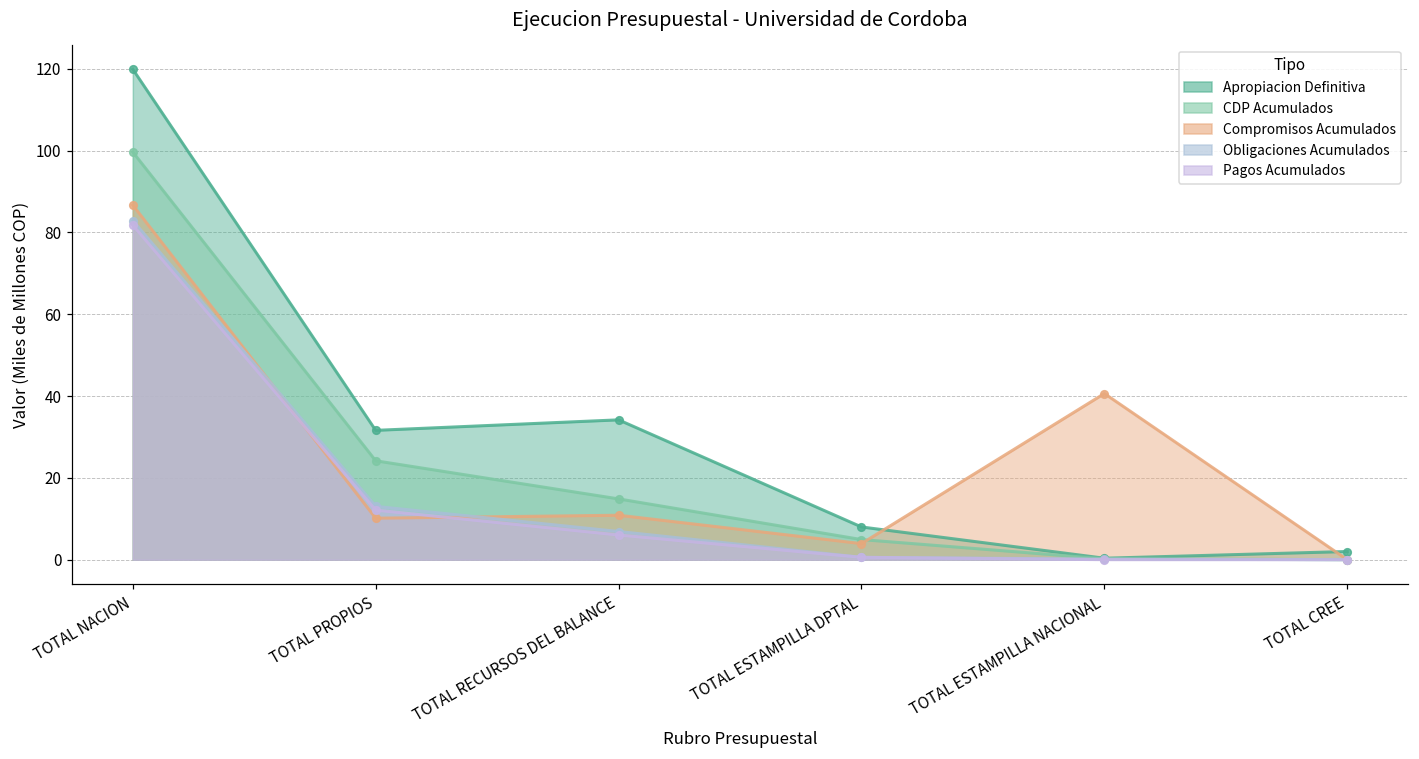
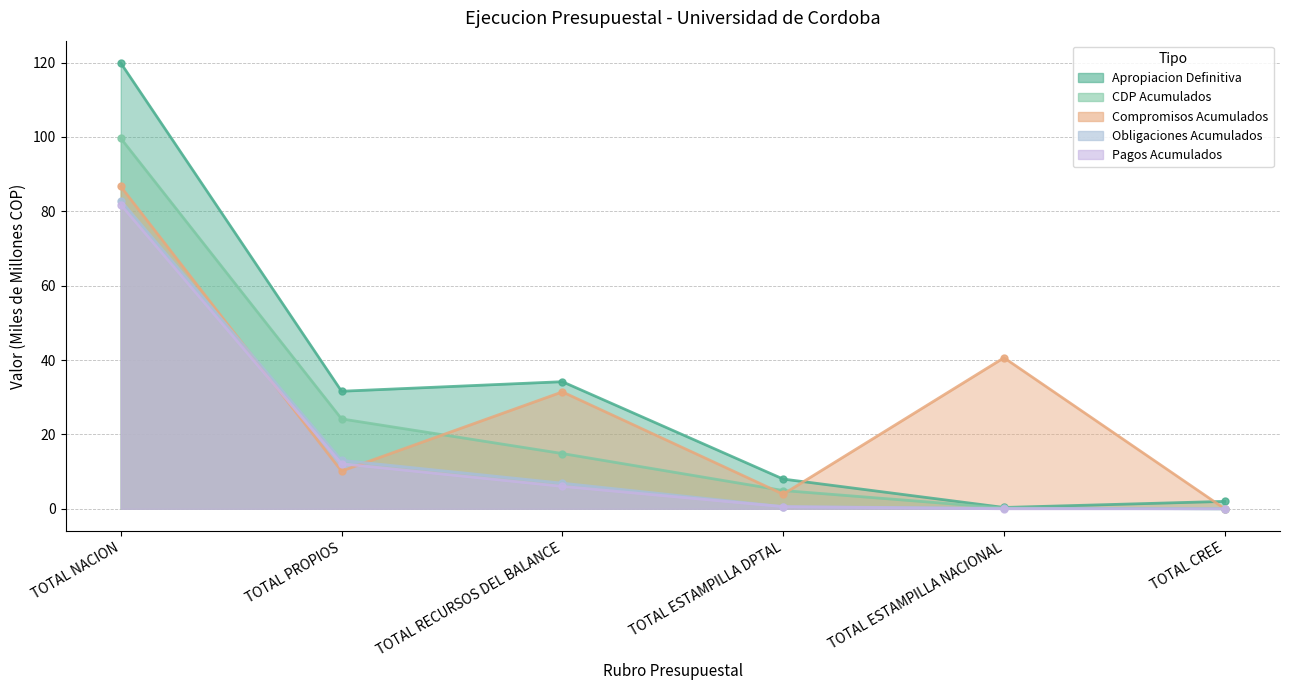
Compromisos Acumulados, TOTAL RECURSOS DEL BALANCE: 11 -> 31
